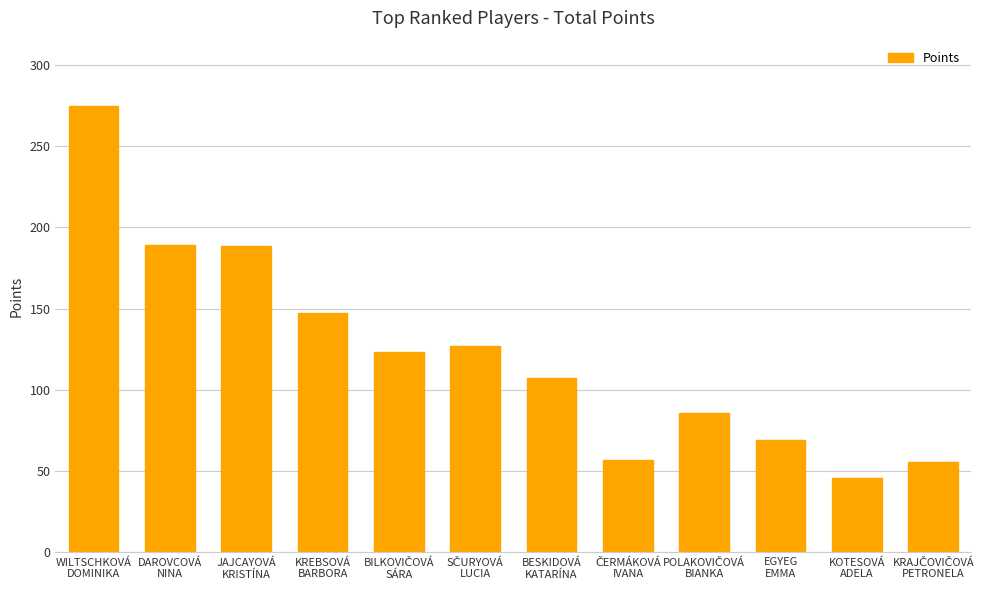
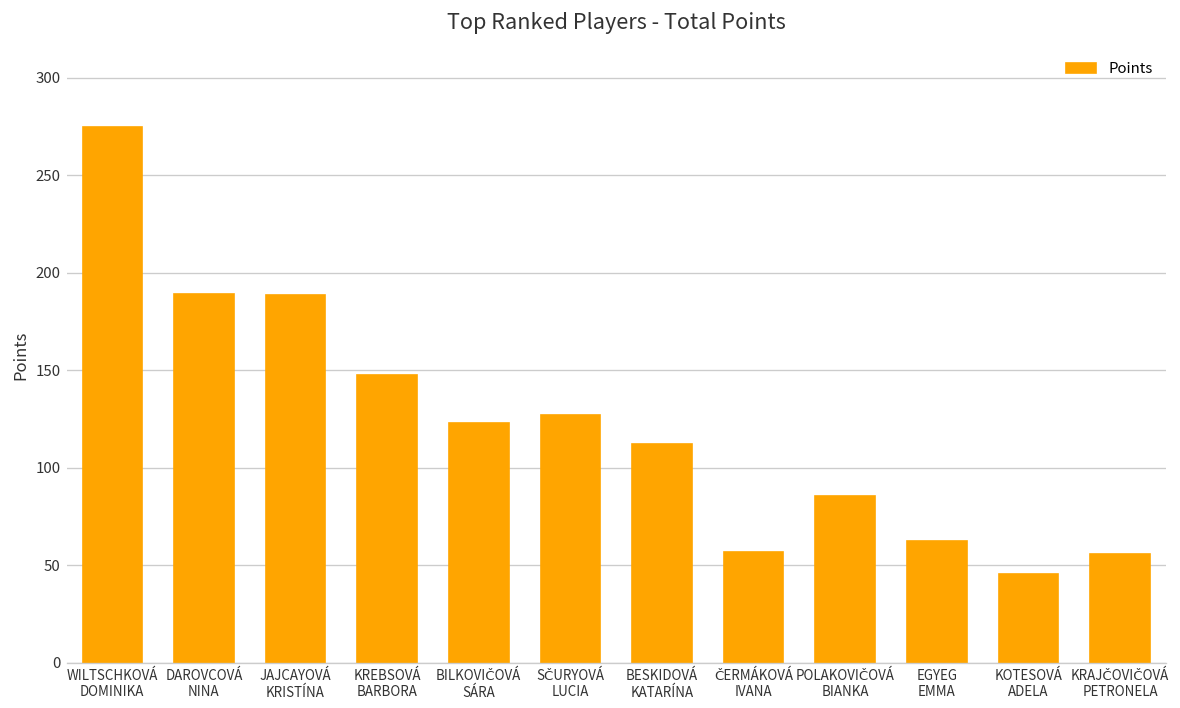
BESKIDOVÁ KATARÍNA: 107 -> 112
EGYEG EMMA: 69 -> 62
